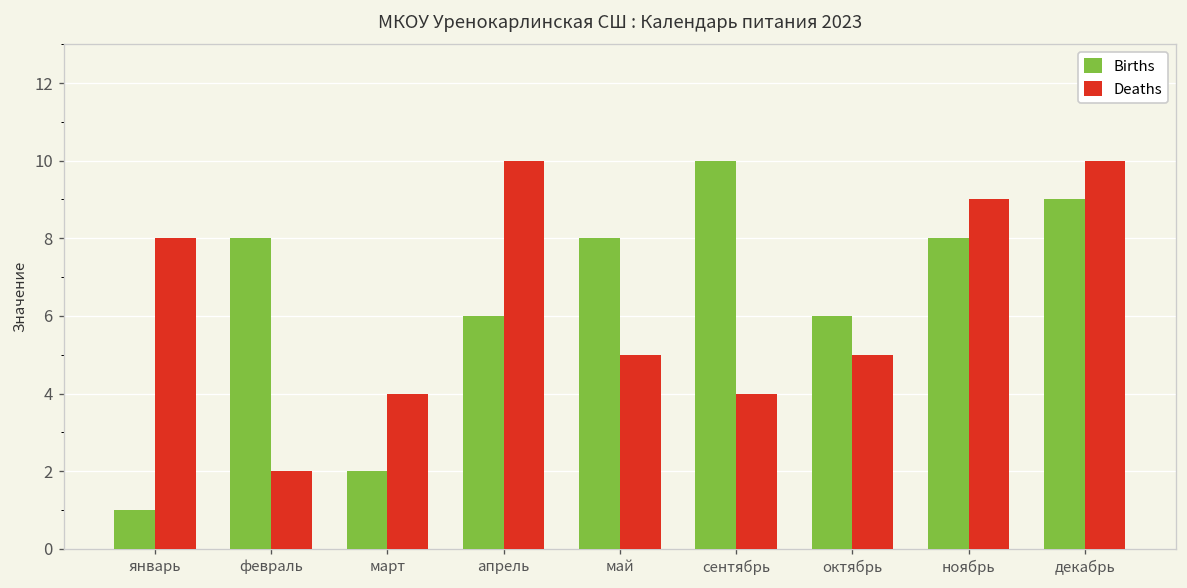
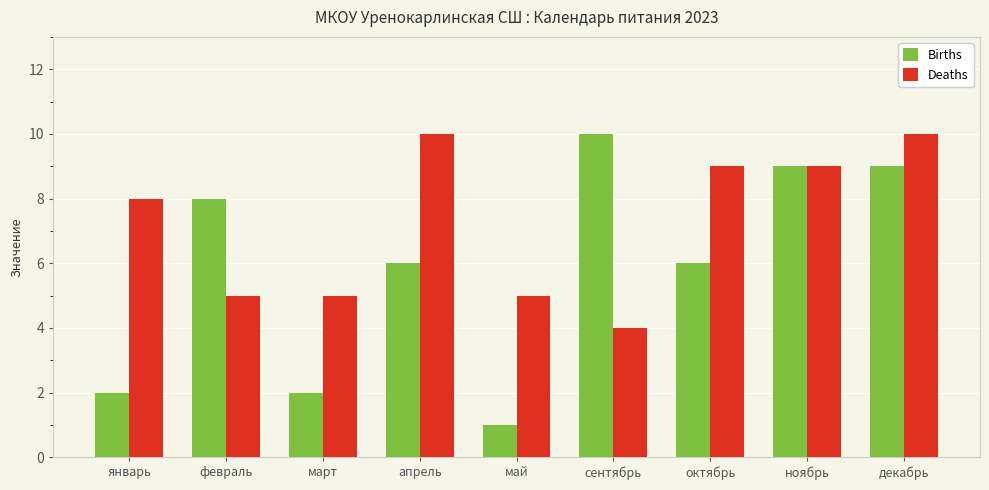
Births, январь: 1 -> 2
Deaths, февраль: 2 -> 5
Deaths, март: 4 -> 5
Births, май: 8 -> 1
Deaths, октябрь: 5 -> 9
Births, ноябрь: 8 -> 9
